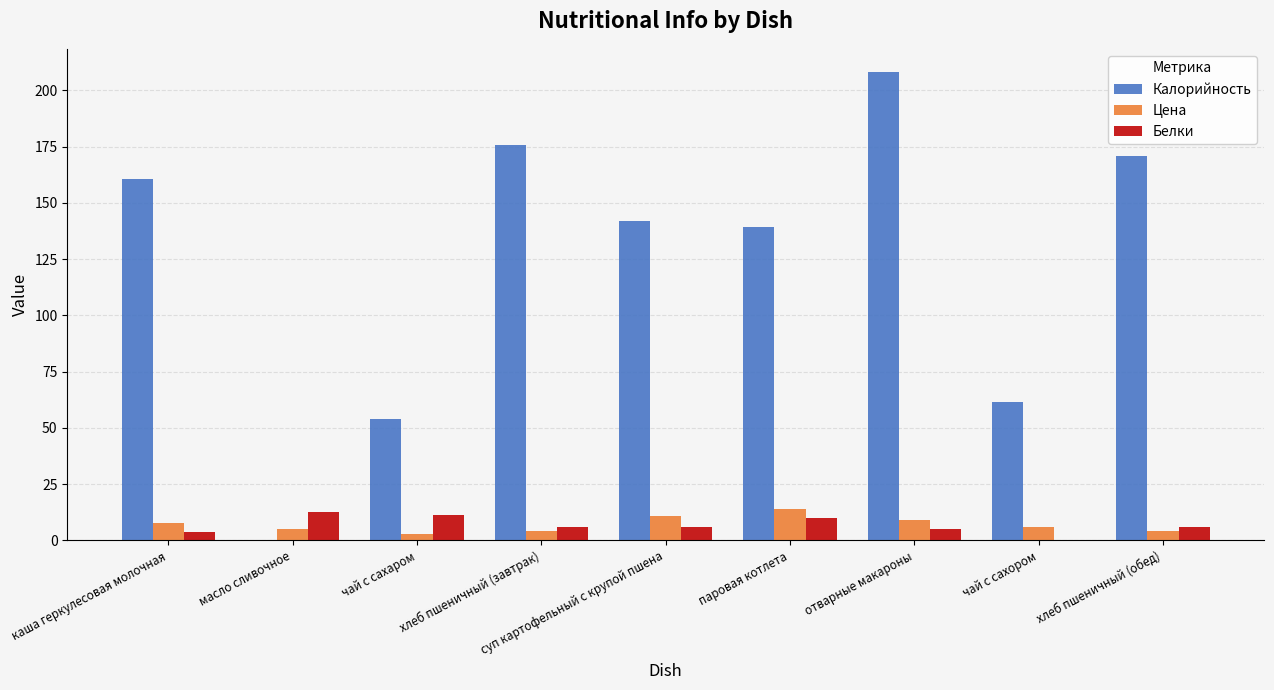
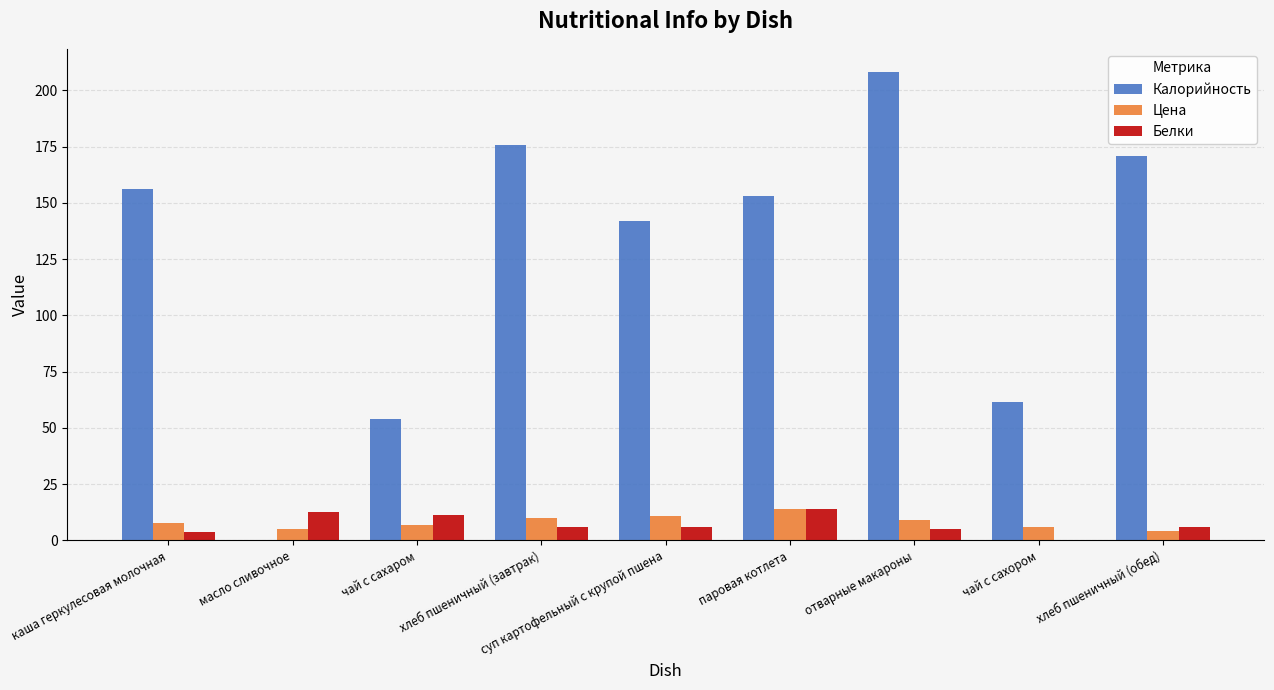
Калорийность, каша геркулесовая молочная: 161 -> 156
Цена, чай с сахаром: 3 -> 7
Цена, хлеб пшеничный (завтрак): 4 -> 10
Калорийность, паровая котлета: 139 -> 153
Белки, паровая котлета: 10 -> 14
